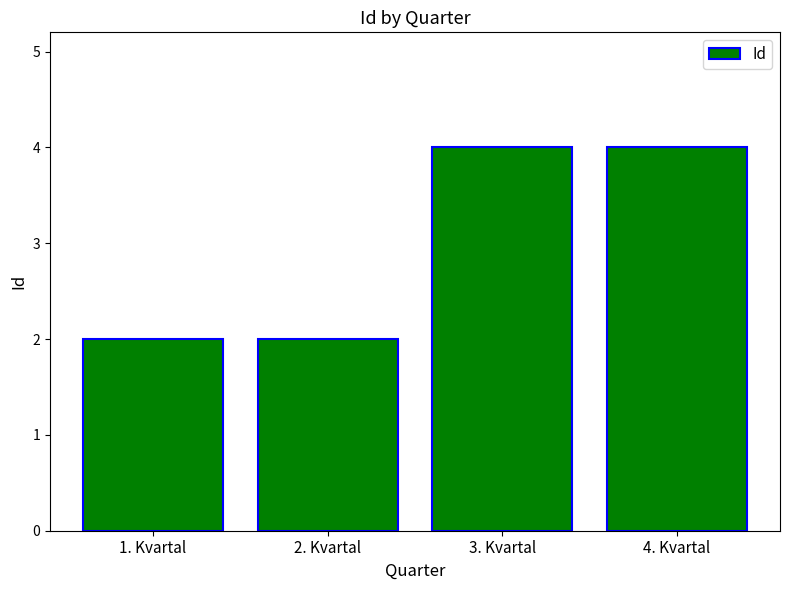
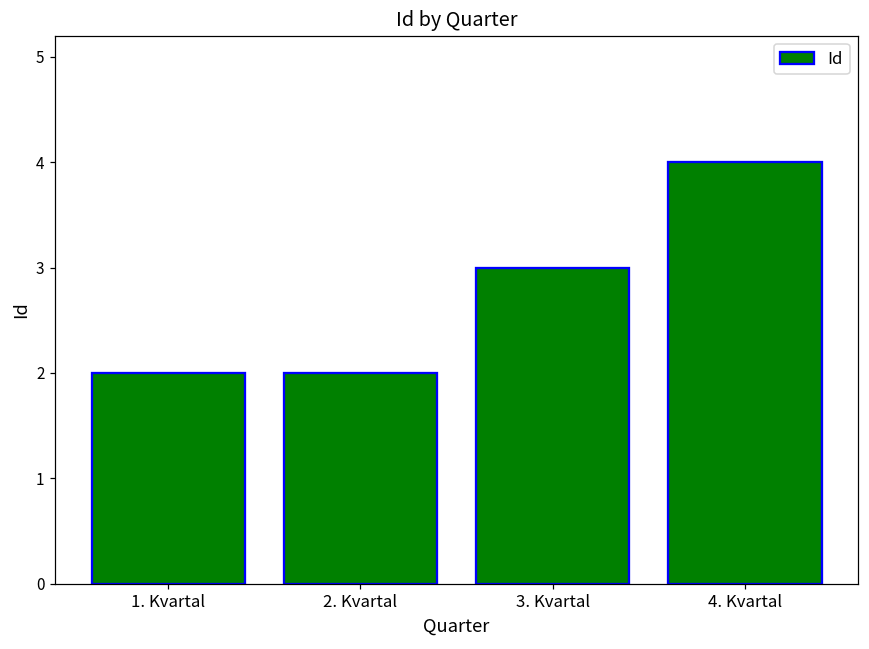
3. Kvartal: 4 -> 3
